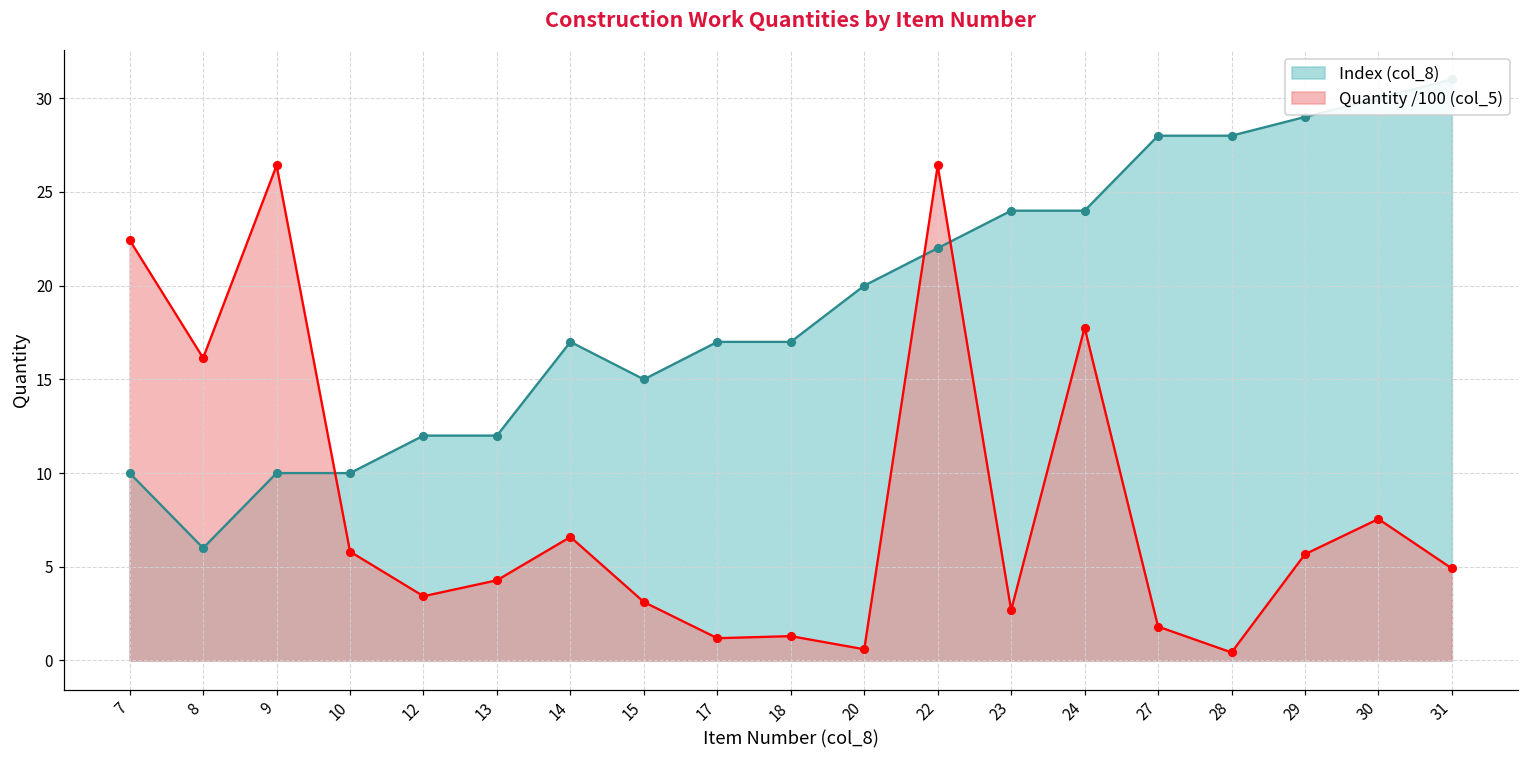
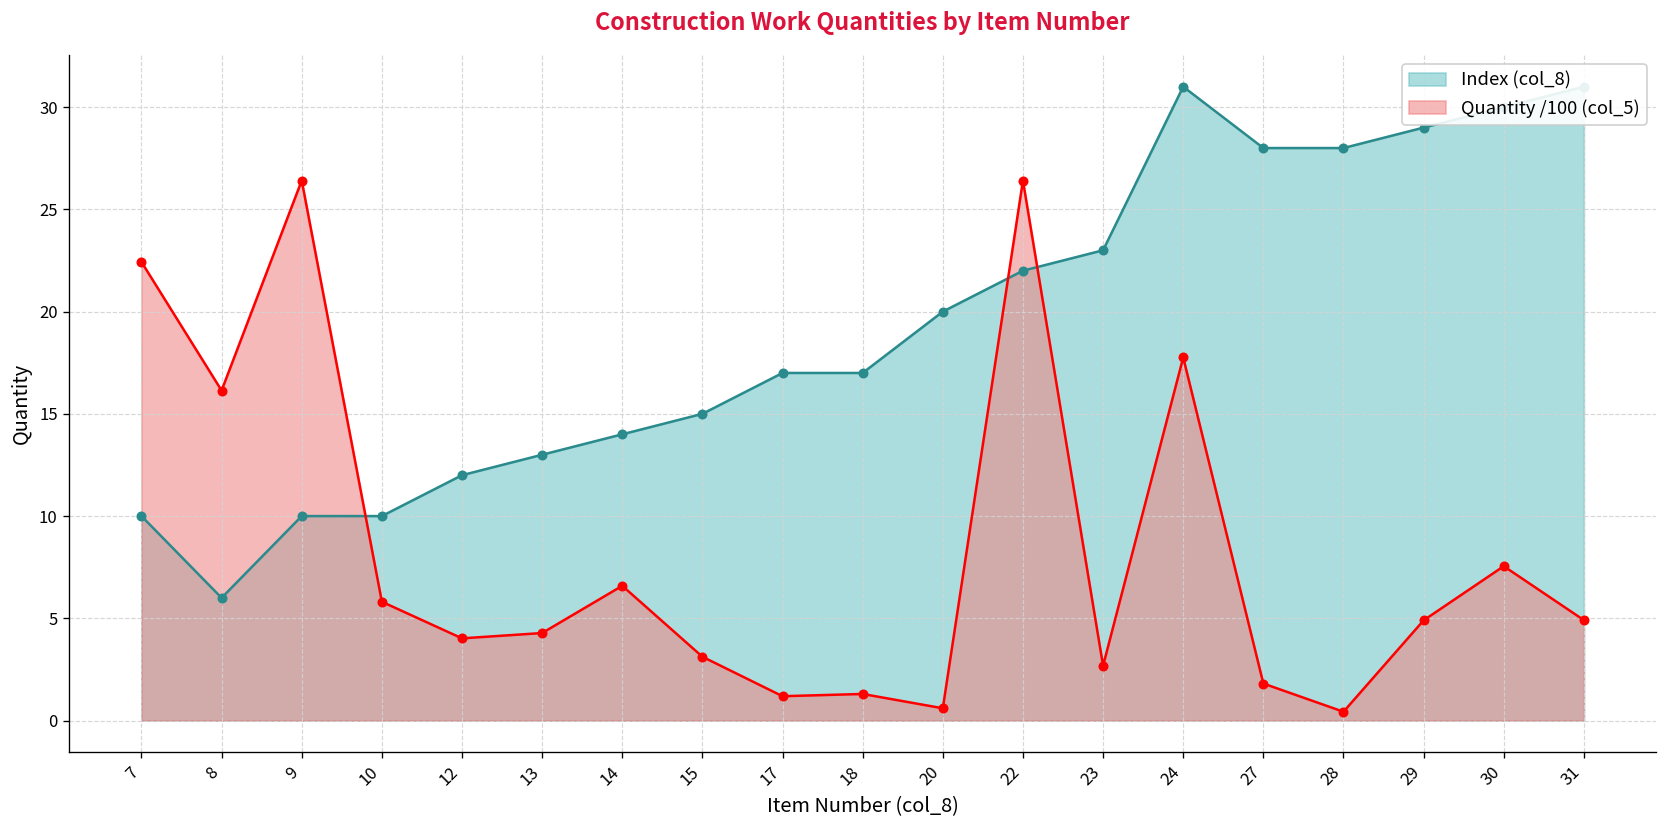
Quantity /100 (col_5), 12: 3.4 -> 4.0
Index (col_8), 13: 12 -> 13
Index (col_8), 14: 17 -> 14
Index (col_8), 23: 24 -> 23
Index (col_8), 24: 24 -> 31
Quantity /100 (col_5), 29: 5.7 -> 4.9
